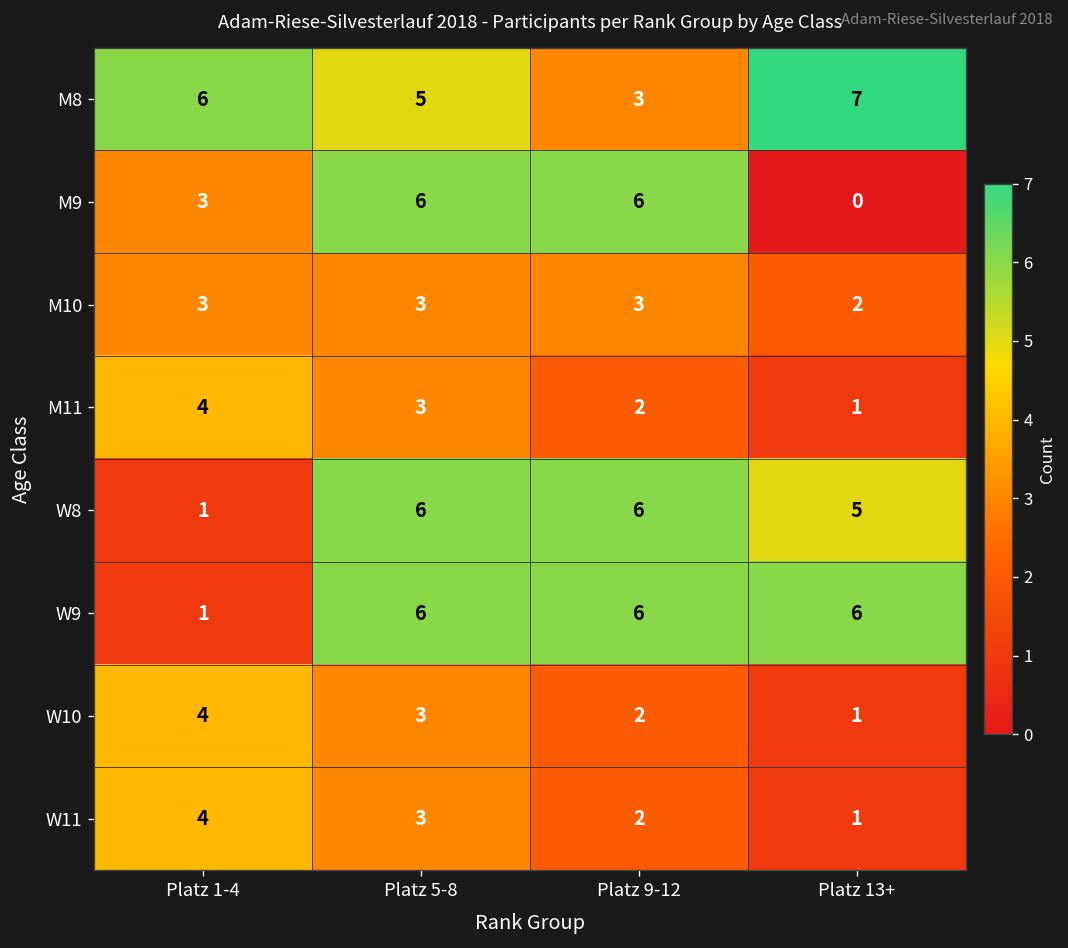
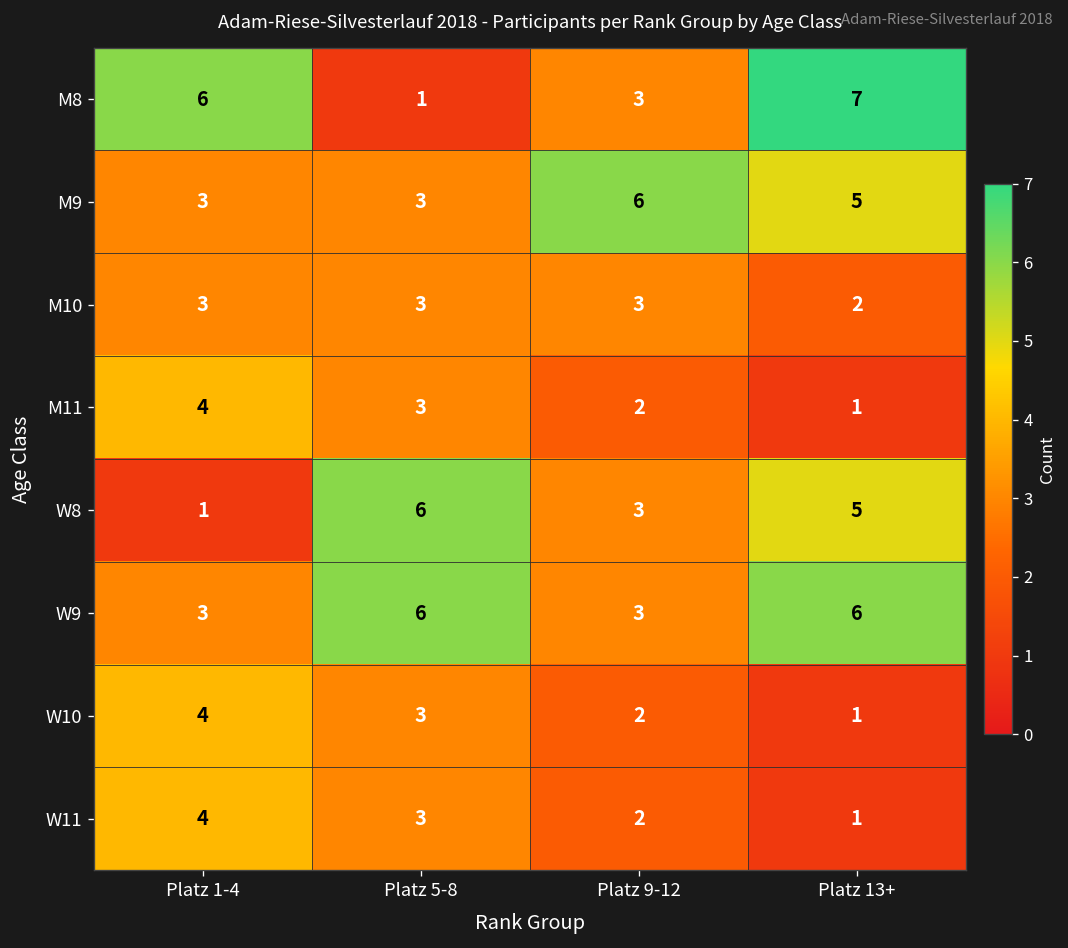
M8, Platz 5-8: 5 -> 1
M9, Platz 5-8: 6 -> 3
M9, Platz 13+: 0 -> 5
W8, Platz 9-12: 6 -> 3
W9, Platz 1-4: 1 -> 3
W9, Platz 9-12: 6 -> 3
